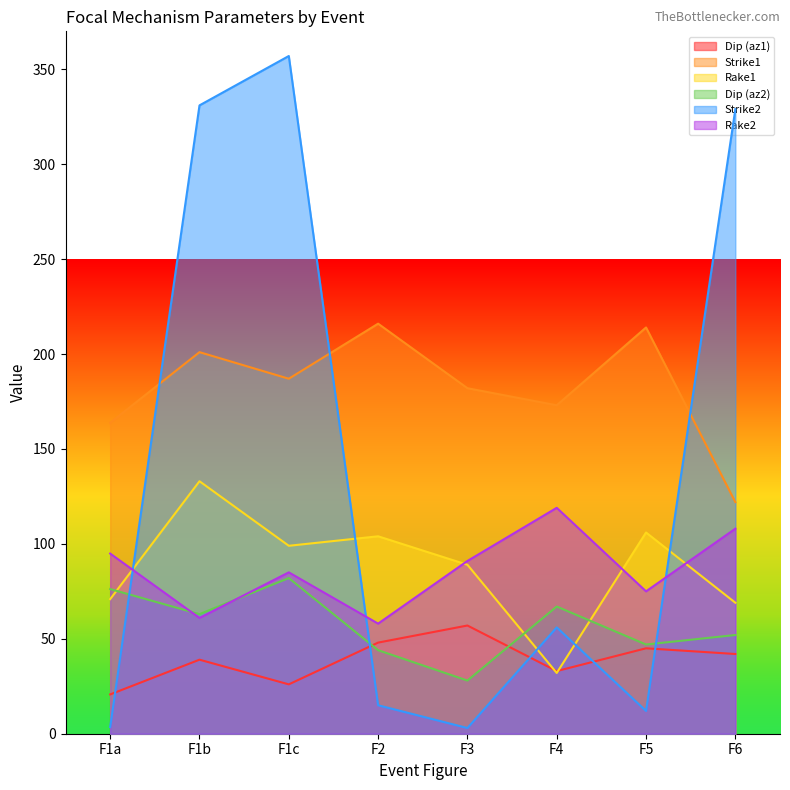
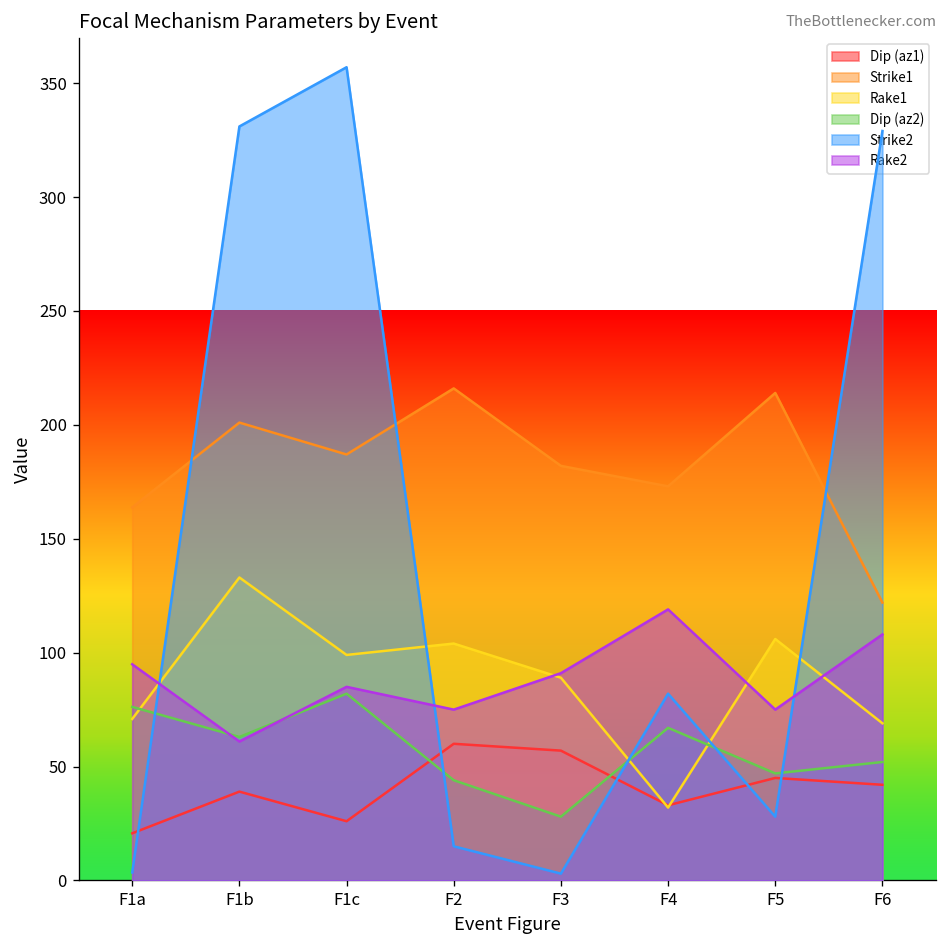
Dip (az1), F2: 48 -> 60
Rake2, F2: 58 -> 75
Strike2, F4: 56 -> 82
Strike2, F5: 12 -> 28
